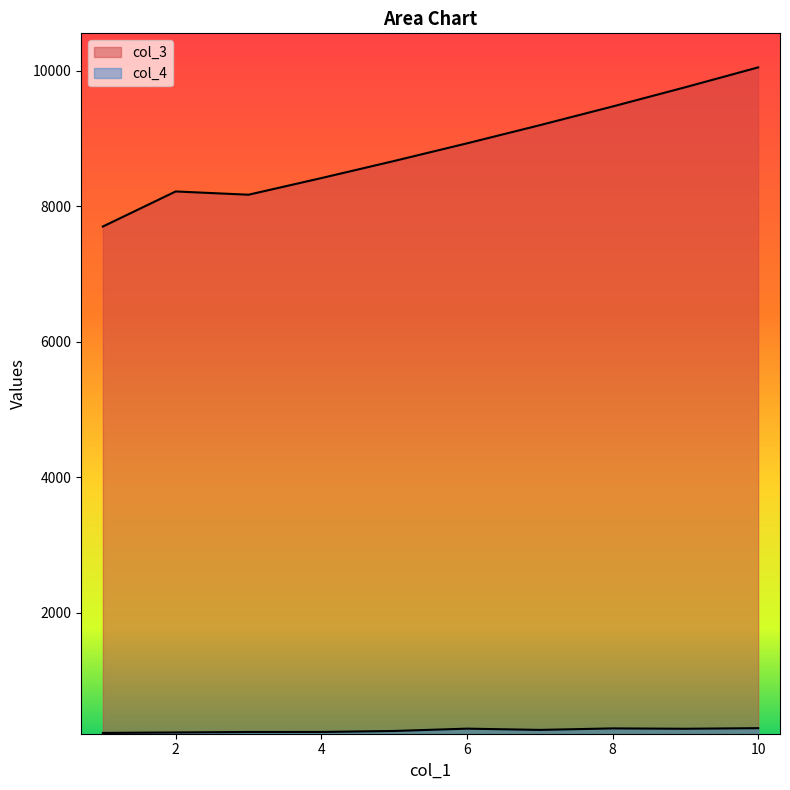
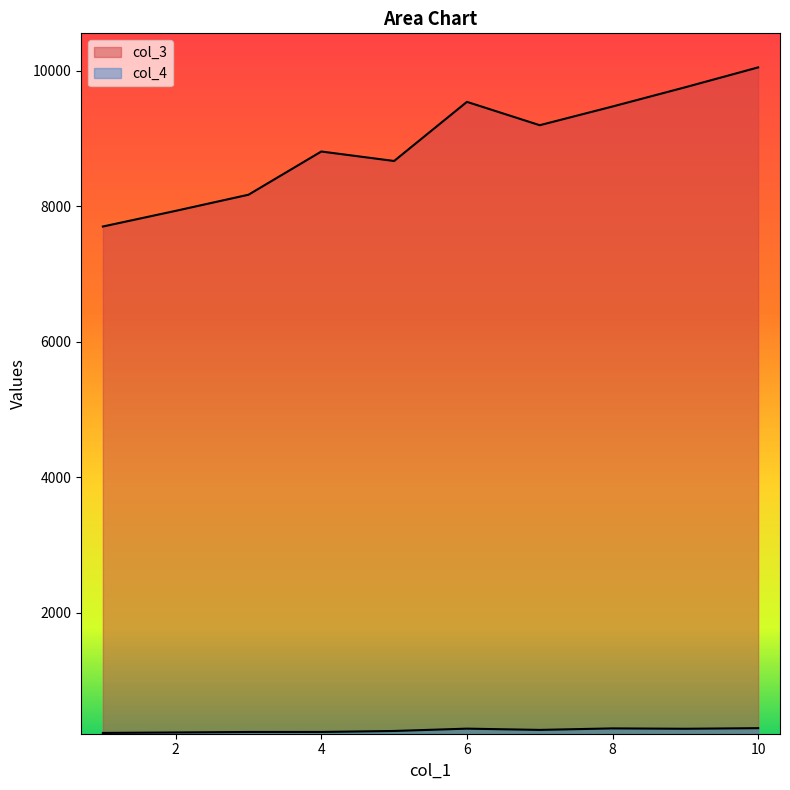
col_3, 2: 8200 -> 7900
col_3, 4: 8400 -> 8800
col_3, 6: 8900 -> 9500
